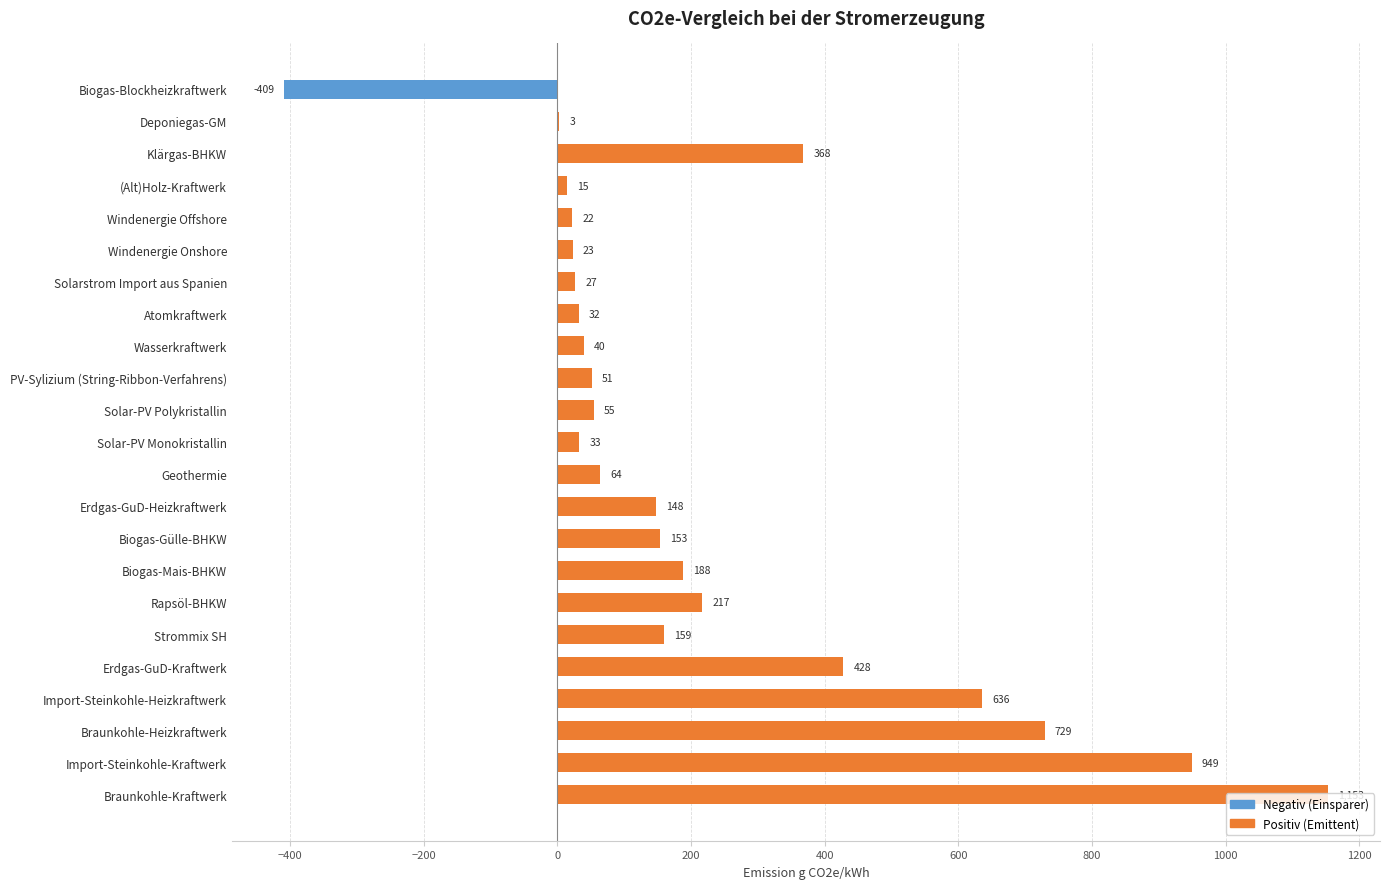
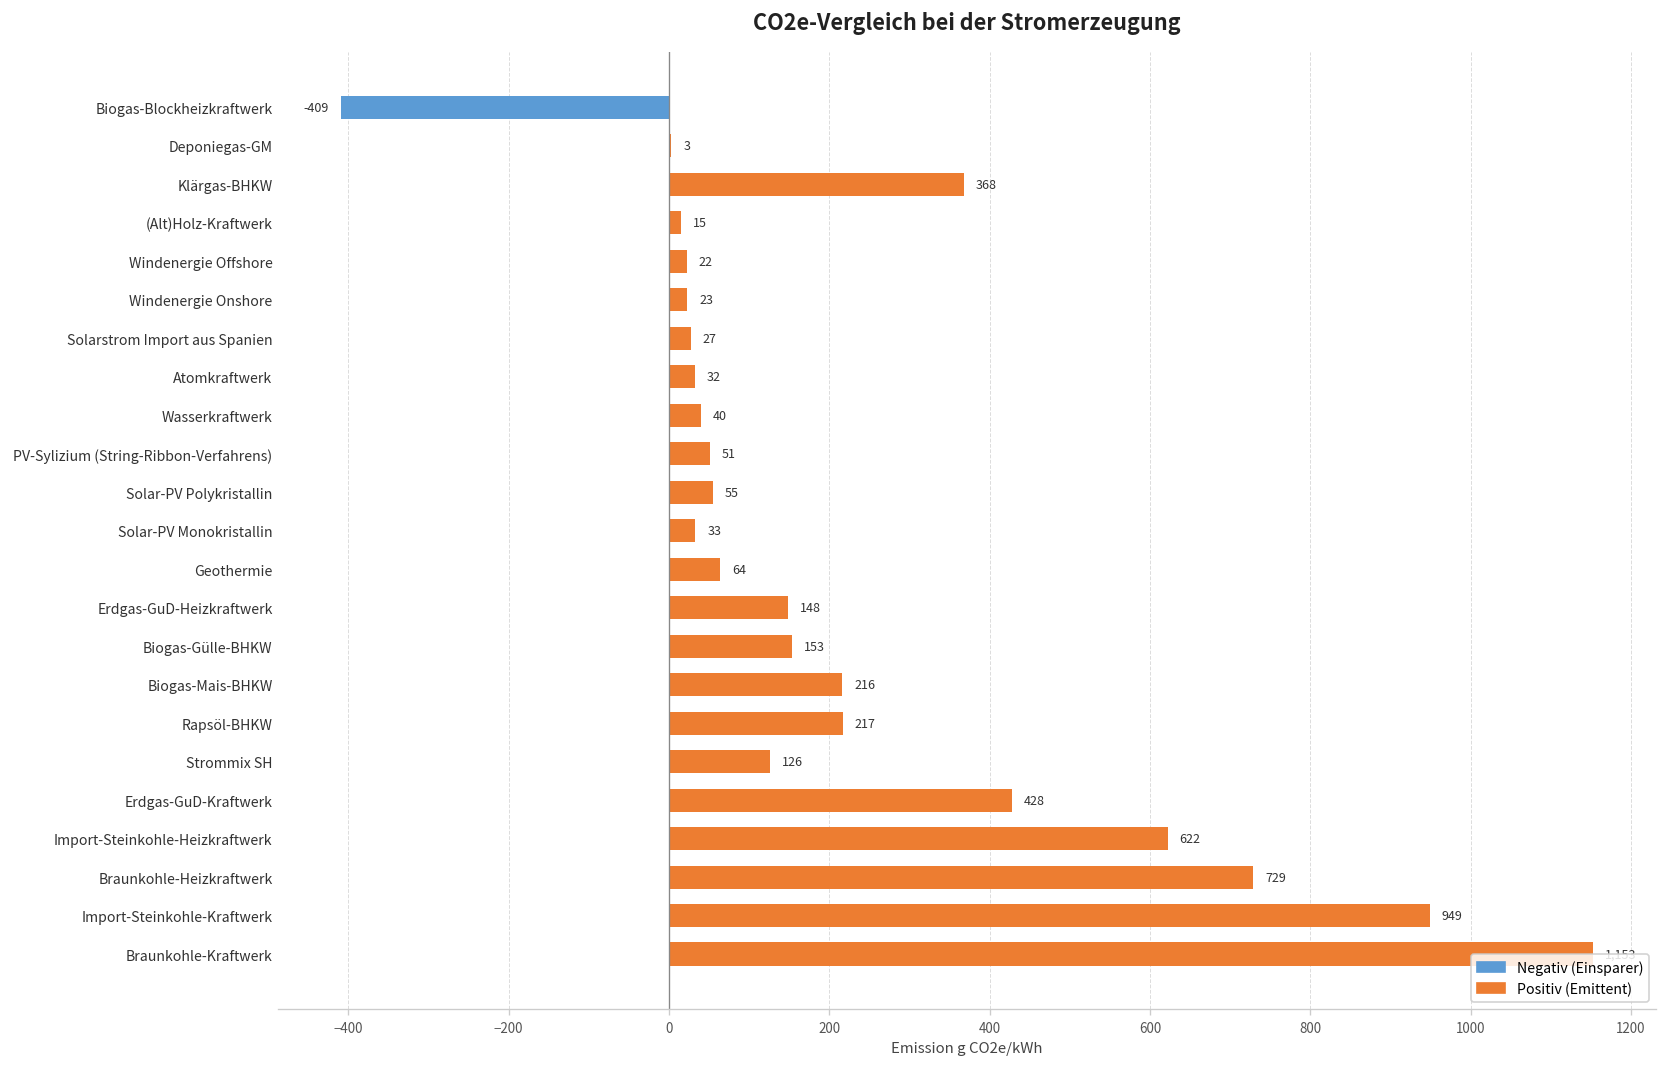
Biogas-Mais-BHKW: 188 -> 216
Strommix SH: 159 -> 126
Import-Steinkohle-Heizkraftwerk: 636 -> 622
